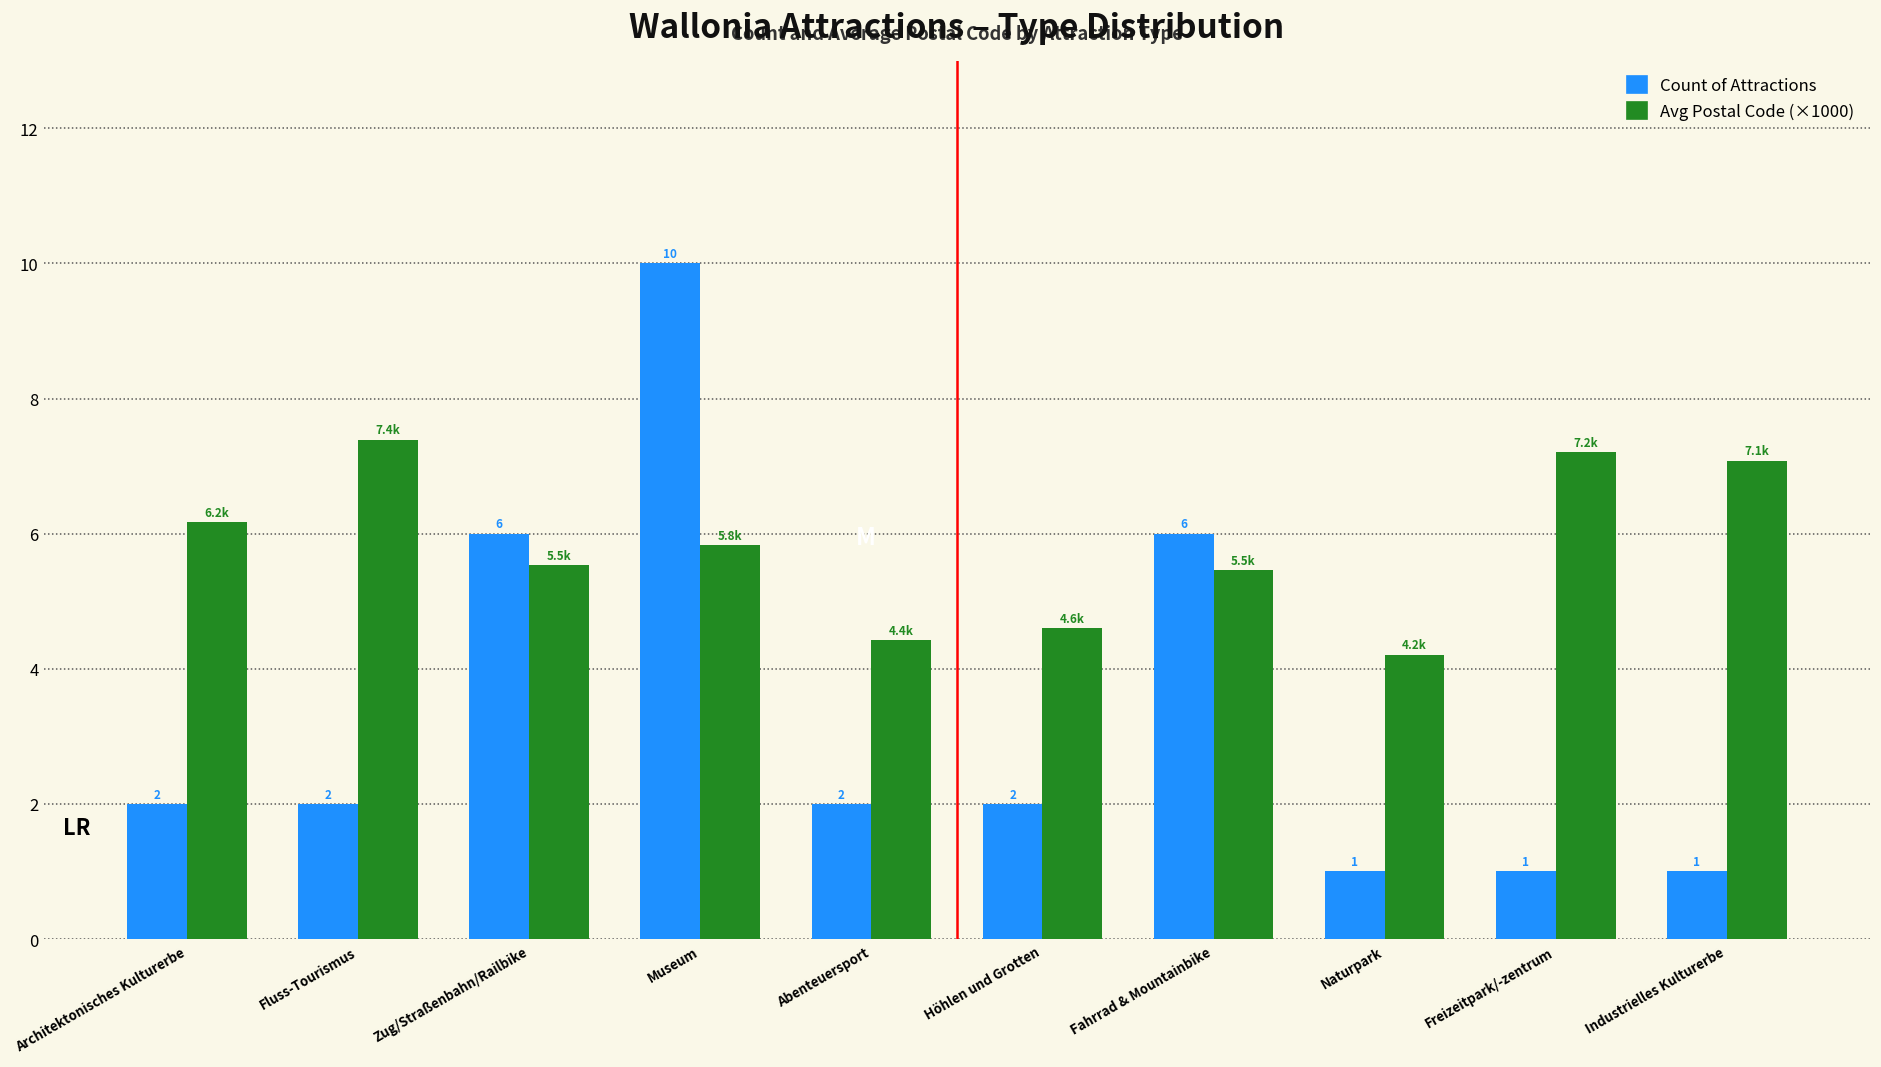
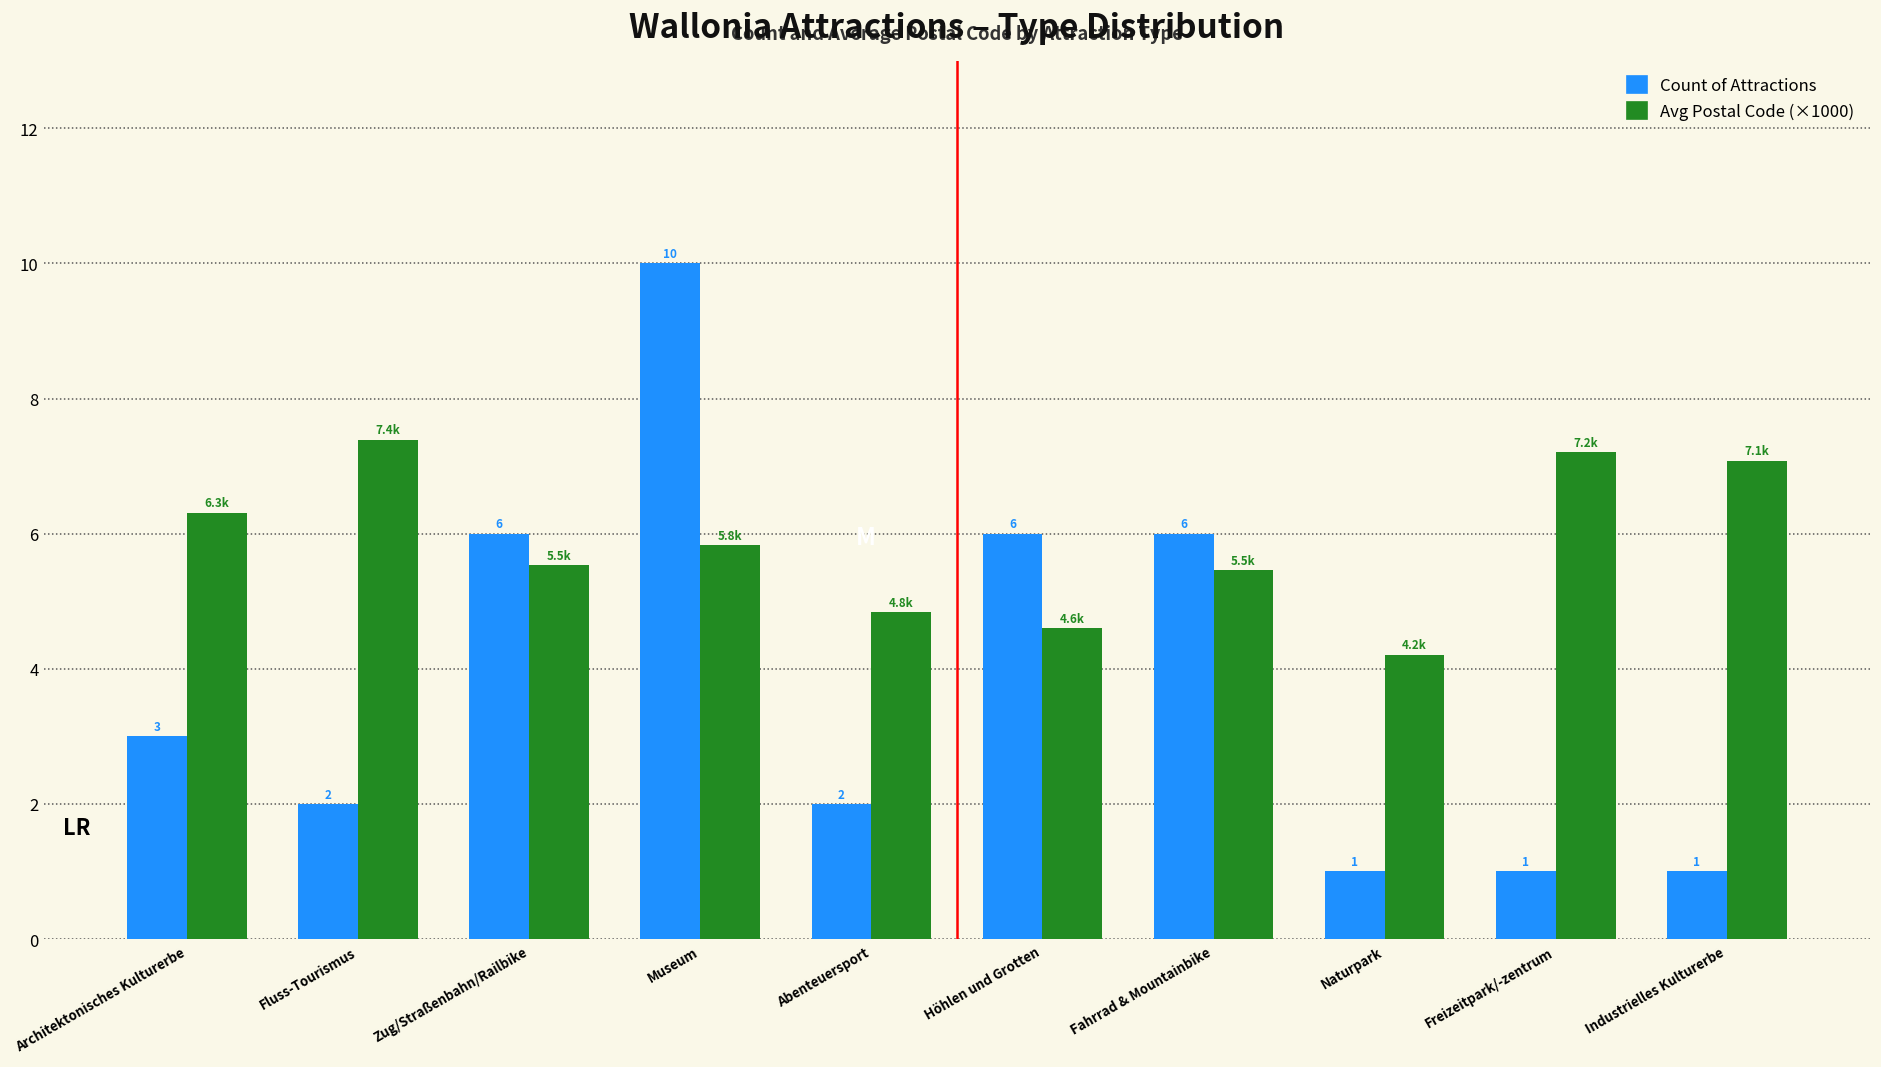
Count of Attractions, Architektonisches Kulturerbe: 2 -> 3
Avg Postal Code (×1000), Architektonisches Kulturerbe: 6.2k -> 6.3k
Avg Postal Code (×1000), Abenteuersport: 4.4k -> 4.8k
Count of Attractions, Höhlen und Grotten: 2 -> 6
